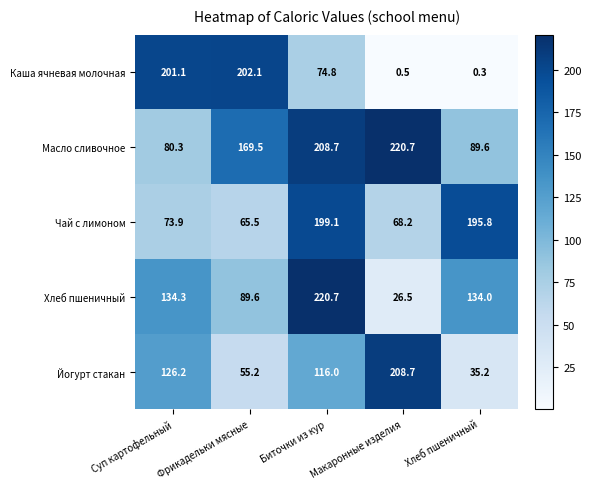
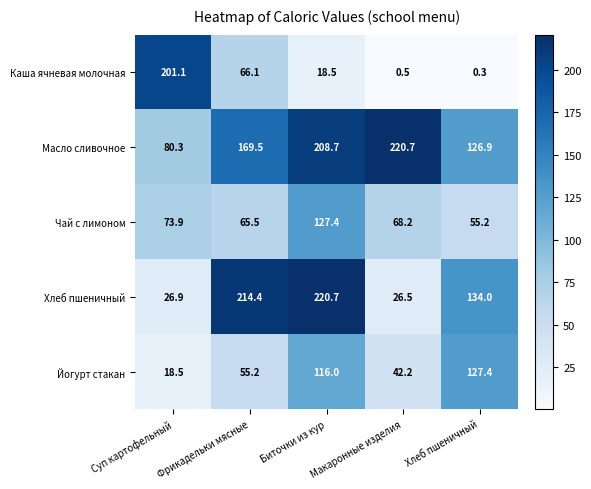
Каша ячневая молочная, Фрикадельки мясные: 202.1 -> 66.1
Каша ячневая молочная, Биточки из кур: 74.8 -> 18.5
Масло сливочное, Хлеб пшеничный: 89.6 -> 126.9
Чай с лимоном, Биточки из кур: 199.1 -> 127.4
Чай с лимоном, Хлеб пшеничный: 195.8 -> 55.2
Хлеб пшеничный, Суп картофельный: 134.3 -> 26.9
Хлеб пшеничный, Фрикадельки мясные: 89.6 -> 214.4
Йогурт стакан, Суп картофельный: 126.2 -> 18.5
Йогурт стакан, Макаронные изделия: 208.7 -> 42.2
Йогурт стакан, Хлеб пшеничный: 35.2 -> 127.4
